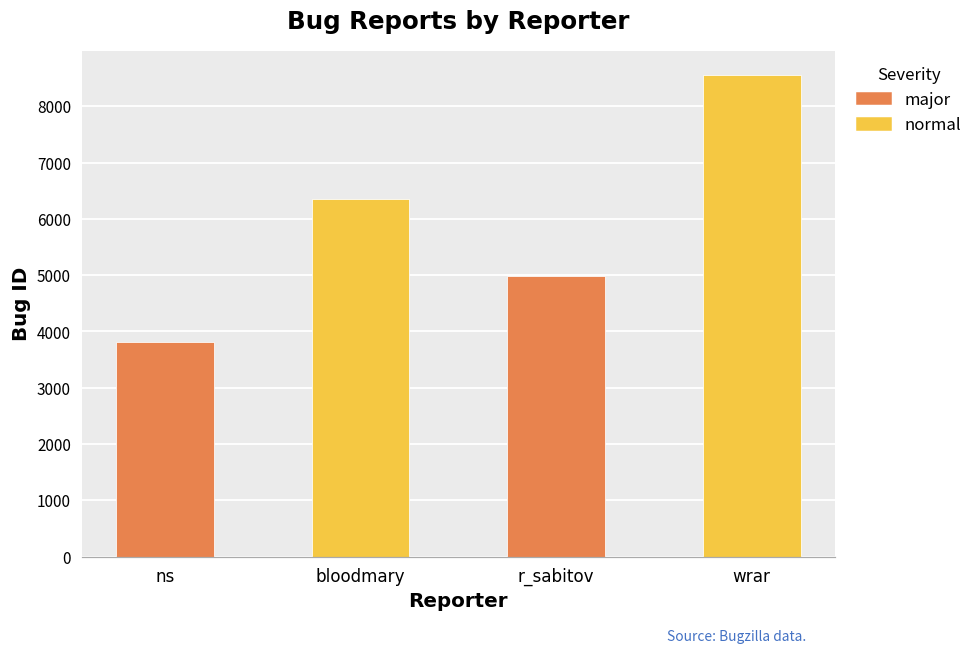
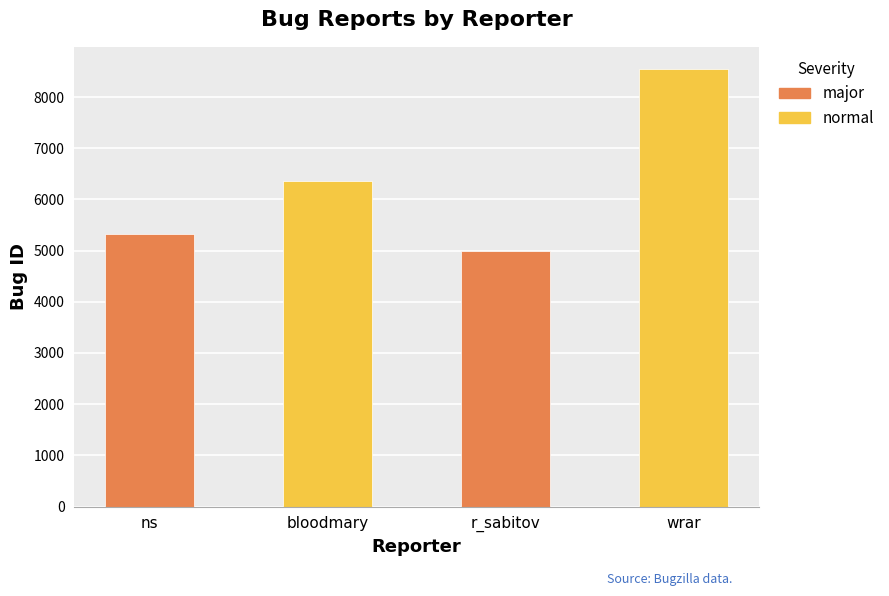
ns: 3800 -> 5300
